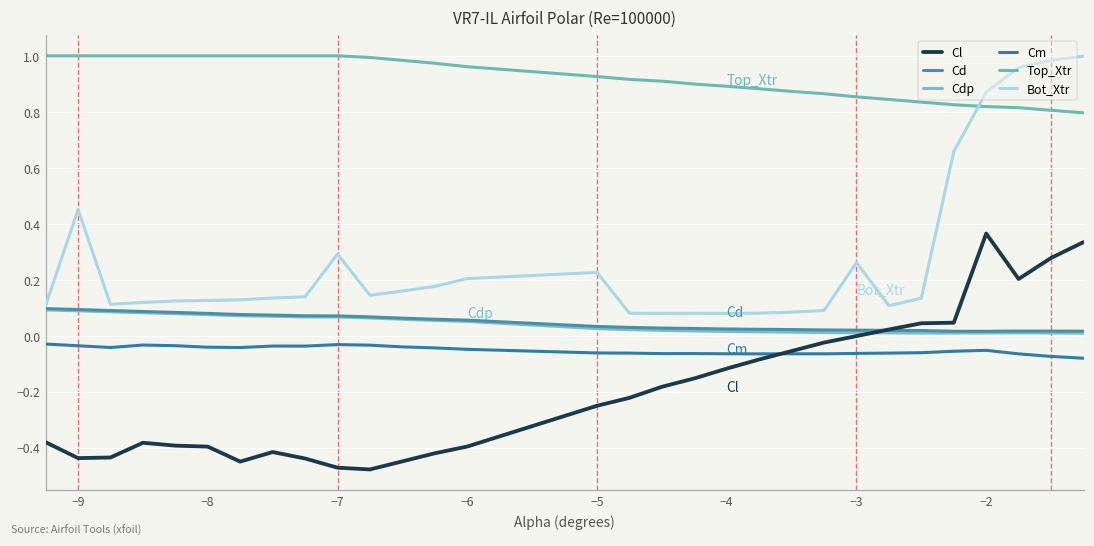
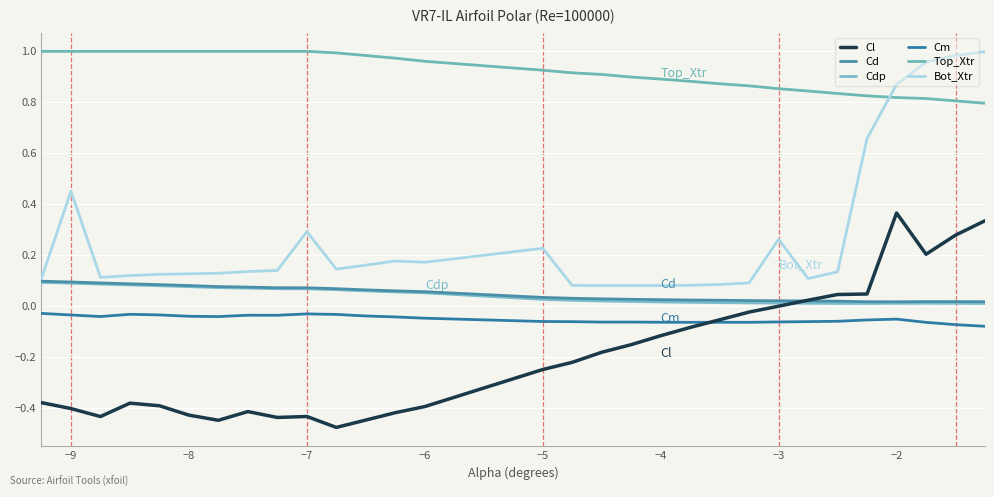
Cl, −9: -0.44 -> -0.40
Cl, −8: -0.40 -> -0.43
Cl, −7: -0.47 -> -0.44
Bot_Xtr, −6: 0.20 -> 0.17
